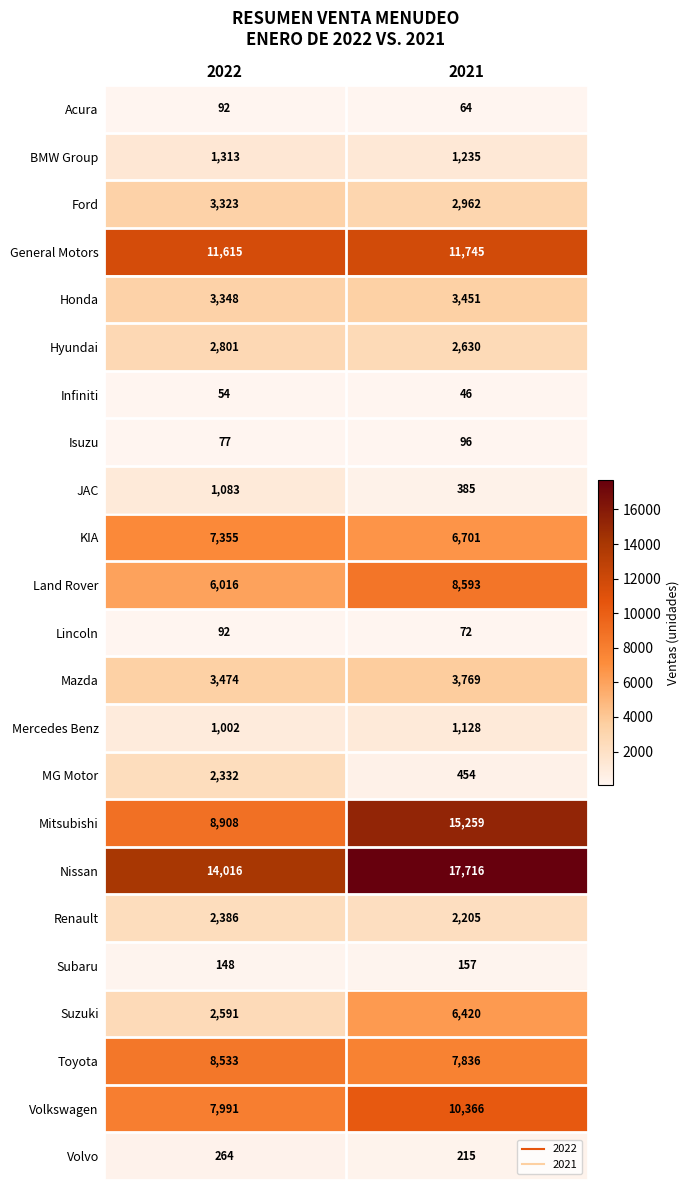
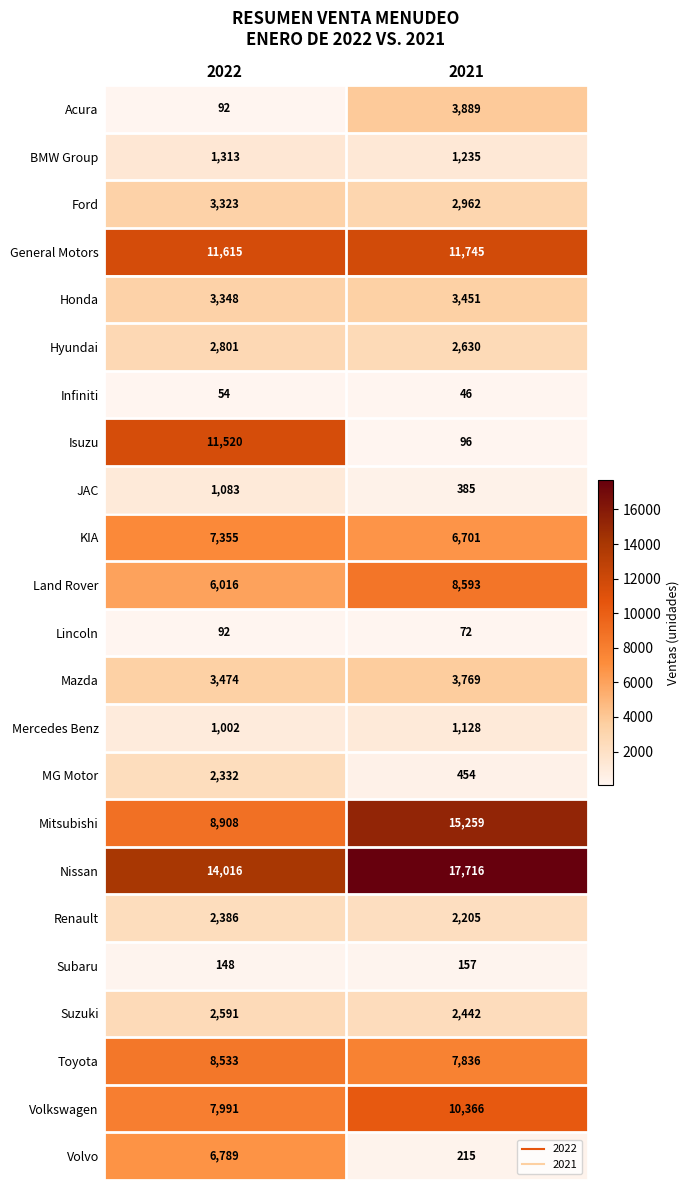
Acura, 2021: 64 -> 3,889
Isuzu, 2022: 77 -> 11,520
Suzuki, 2021: 6,420 -> 2,442
Volvo, 2022: 264 -> 6,789
